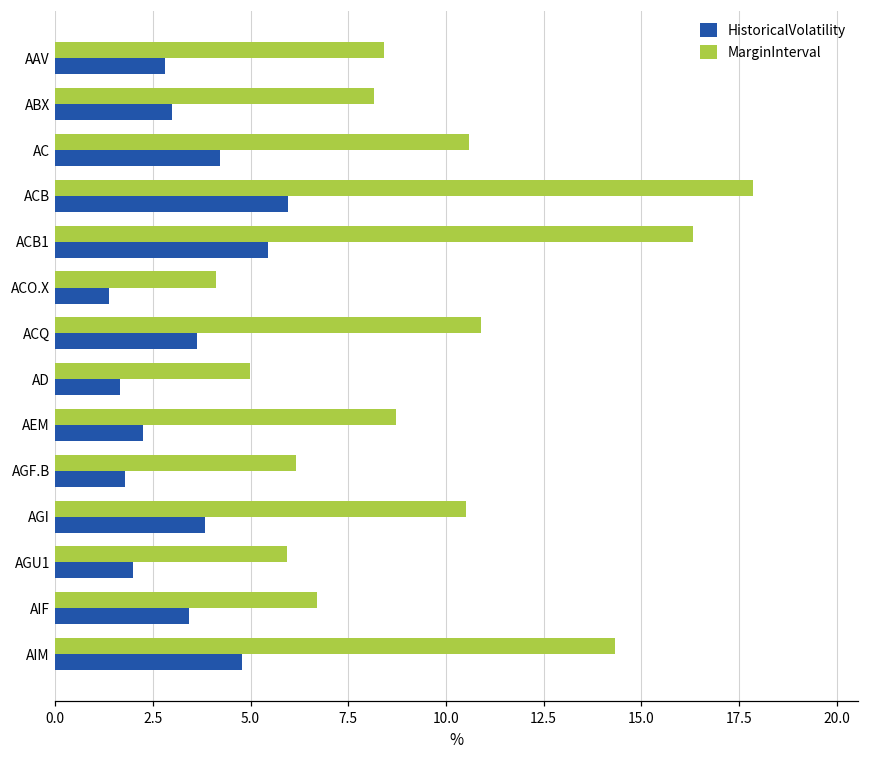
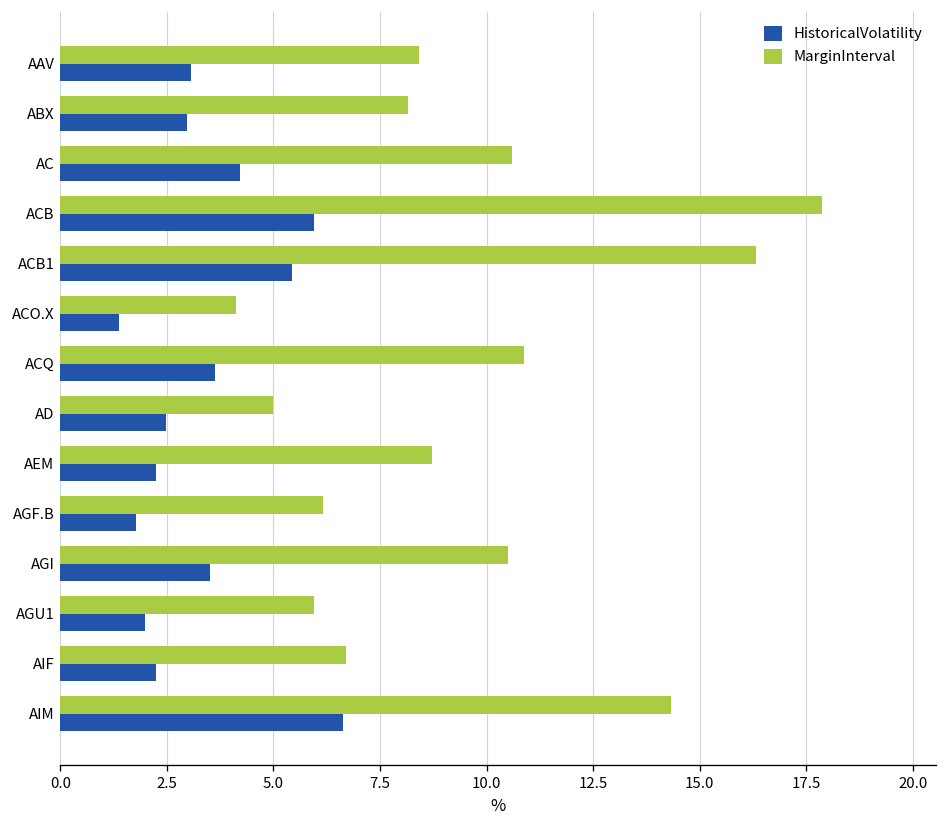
HistoricalVolatility, AAV: 2.8 -> 3.1
HistoricalVolatility, AD: 1.7 -> 2.5
HistoricalVolatility, AGI: 3.8 -> 3.5
HistoricalVolatility, AIF: 3.4 -> 2.2
HistoricalVolatility, AIM: 4.8 -> 6.6
